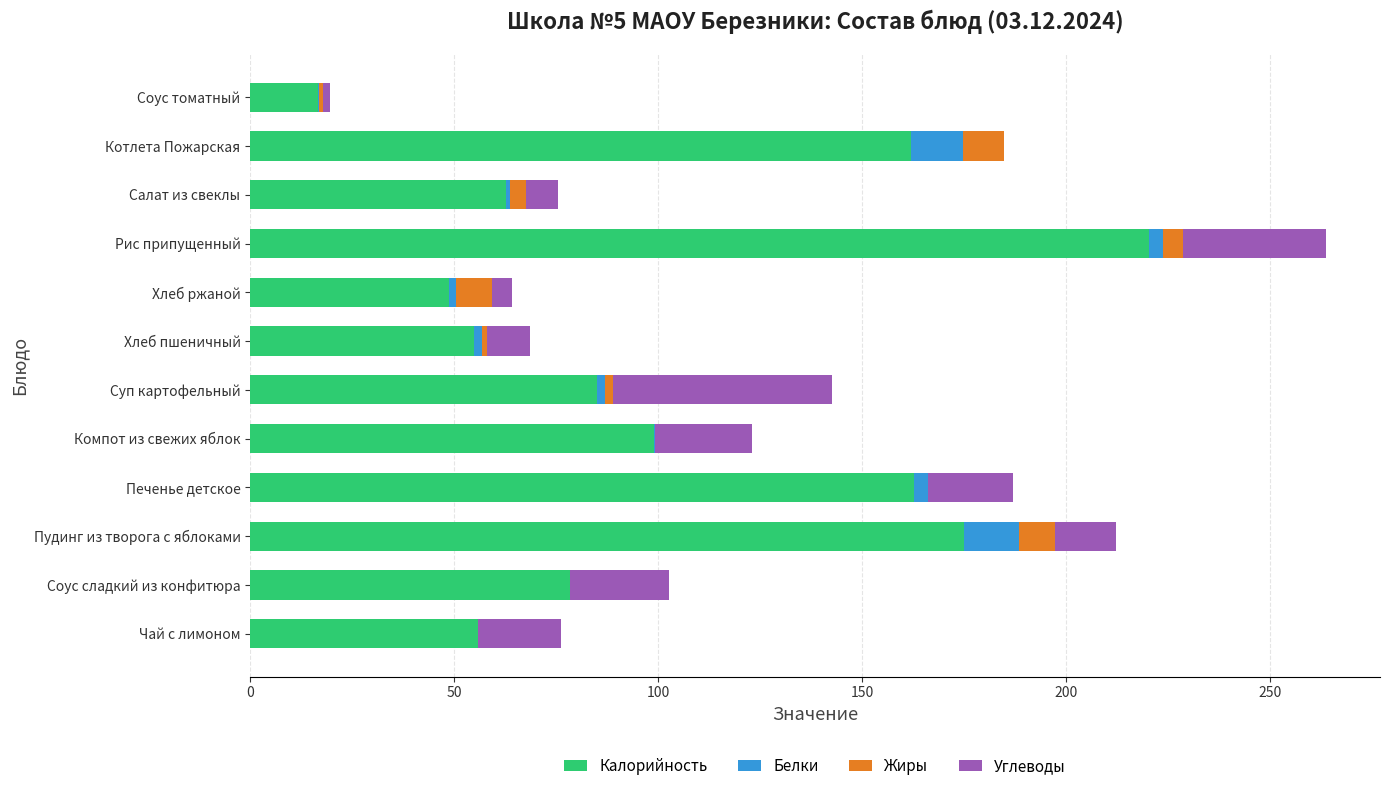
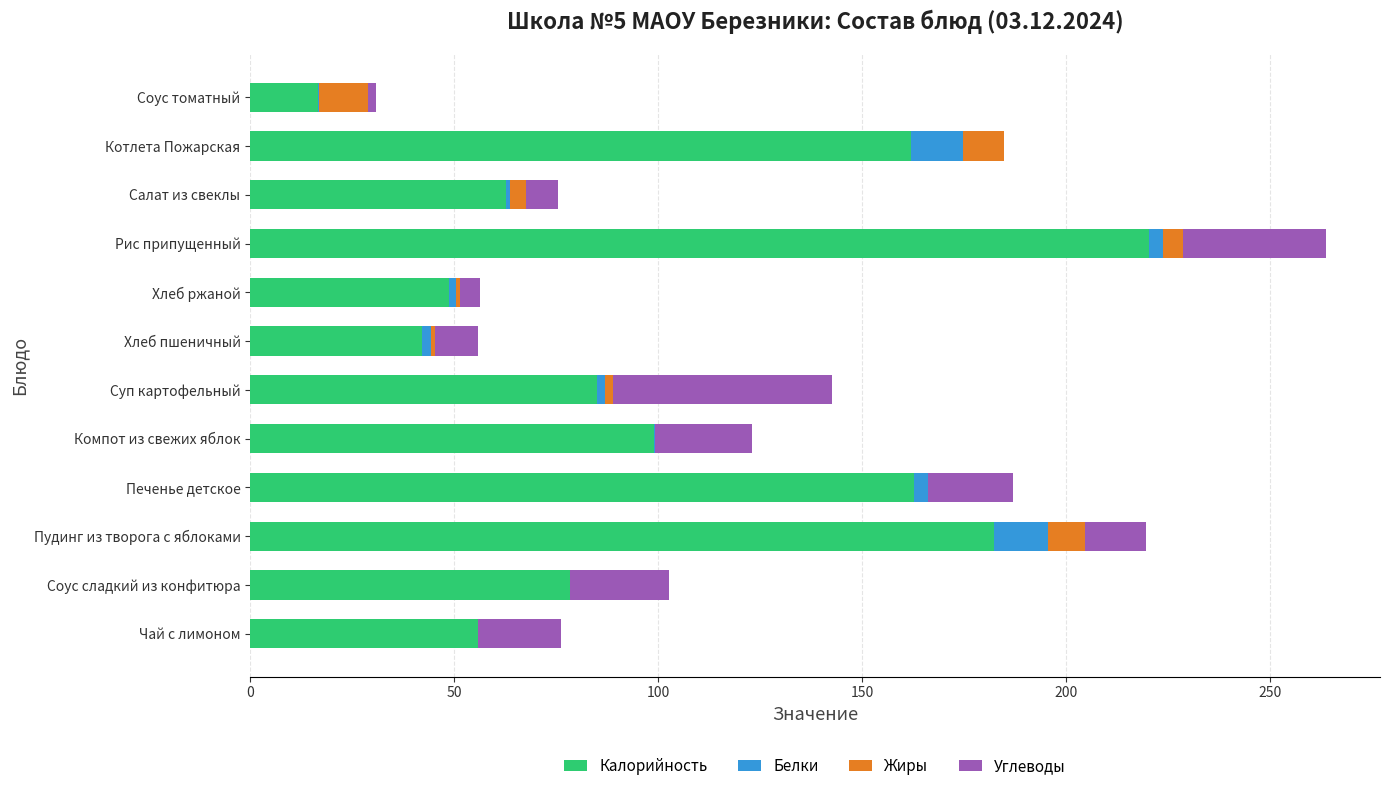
Жиры, Соус томатный: 1 -> 12
Жиры, Хлеб ржаной: 9 -> 1
Калорийность, Хлеб пшеничный: 55 -> 42
Калорийность, Пудинг из творога с яблоками: 175 -> 182
